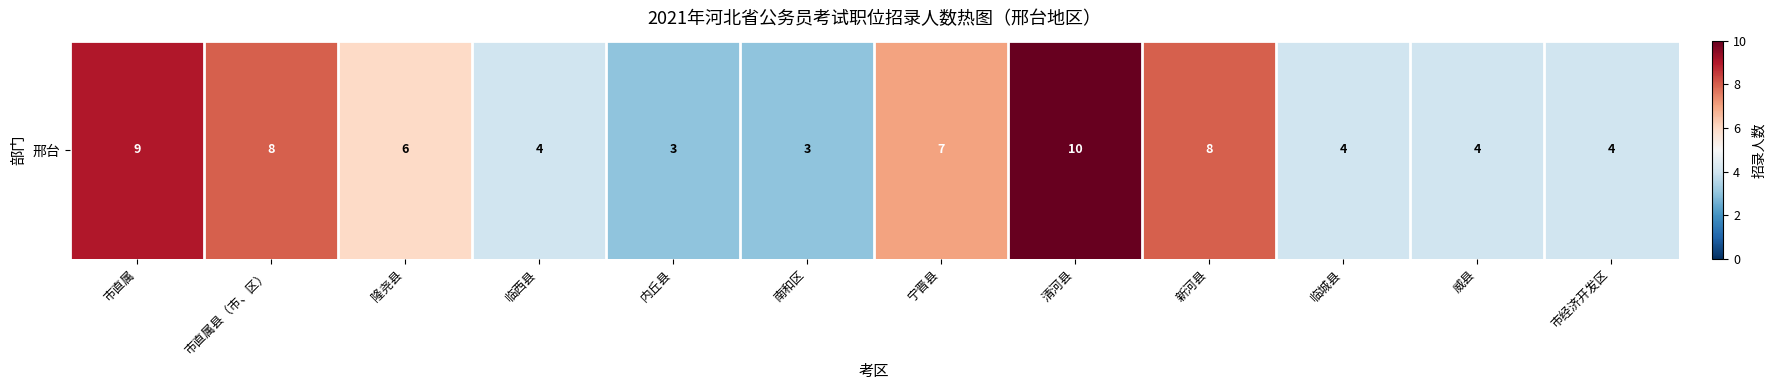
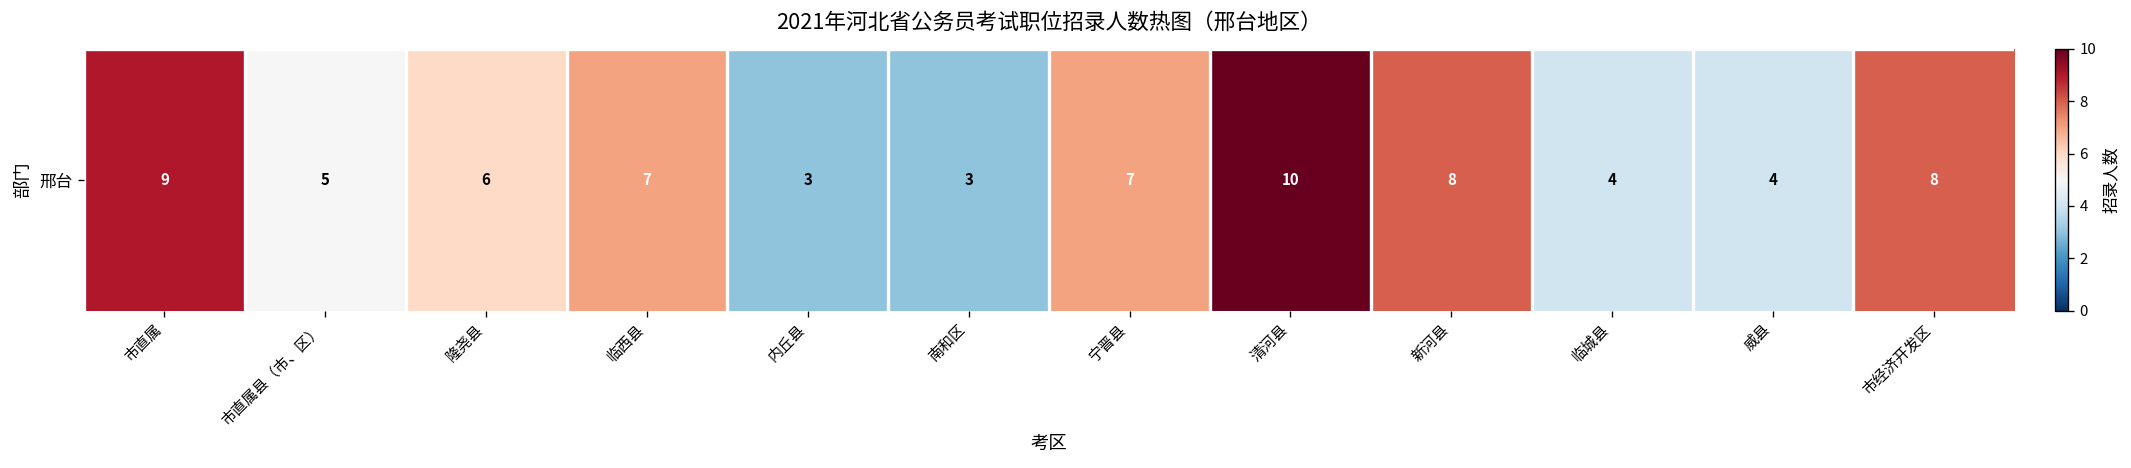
邢台, 市直属县（市、区）: 8 -> 5
邢台, 临西县: 4 -> 7
邢台, 市经济开发区: 4 -> 8
